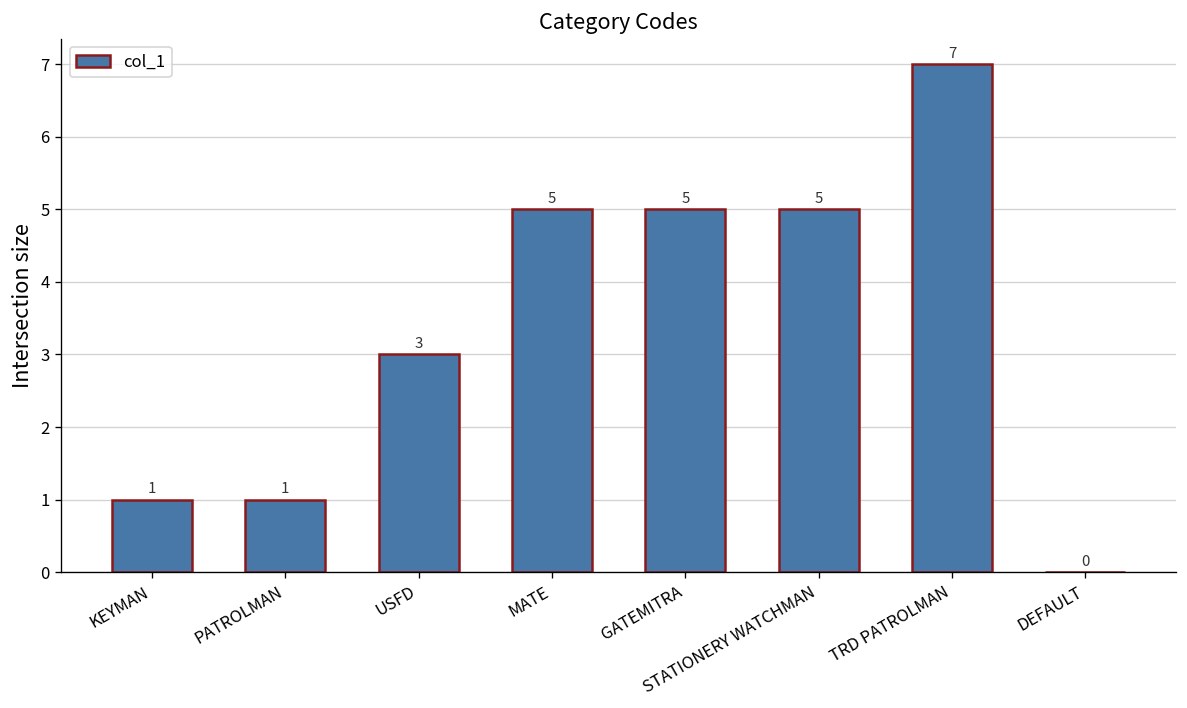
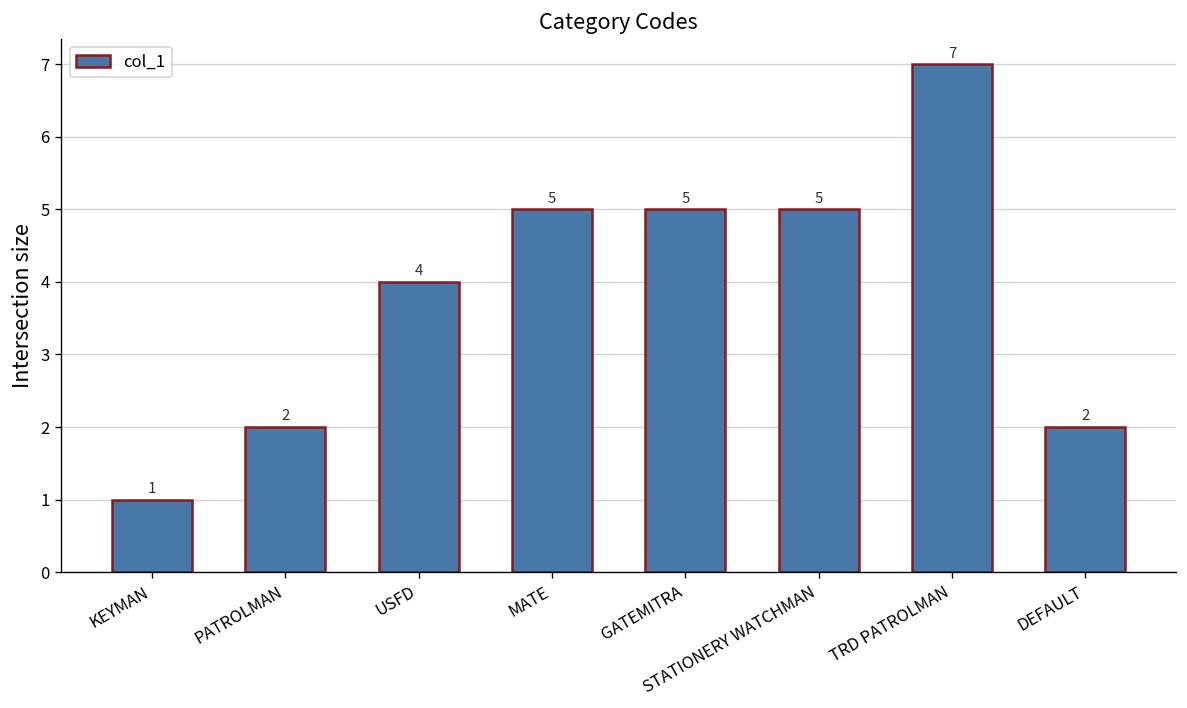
PATROLMAN: 1 -> 2
USFD: 3 -> 4
DEFAULT: 0 -> 2
